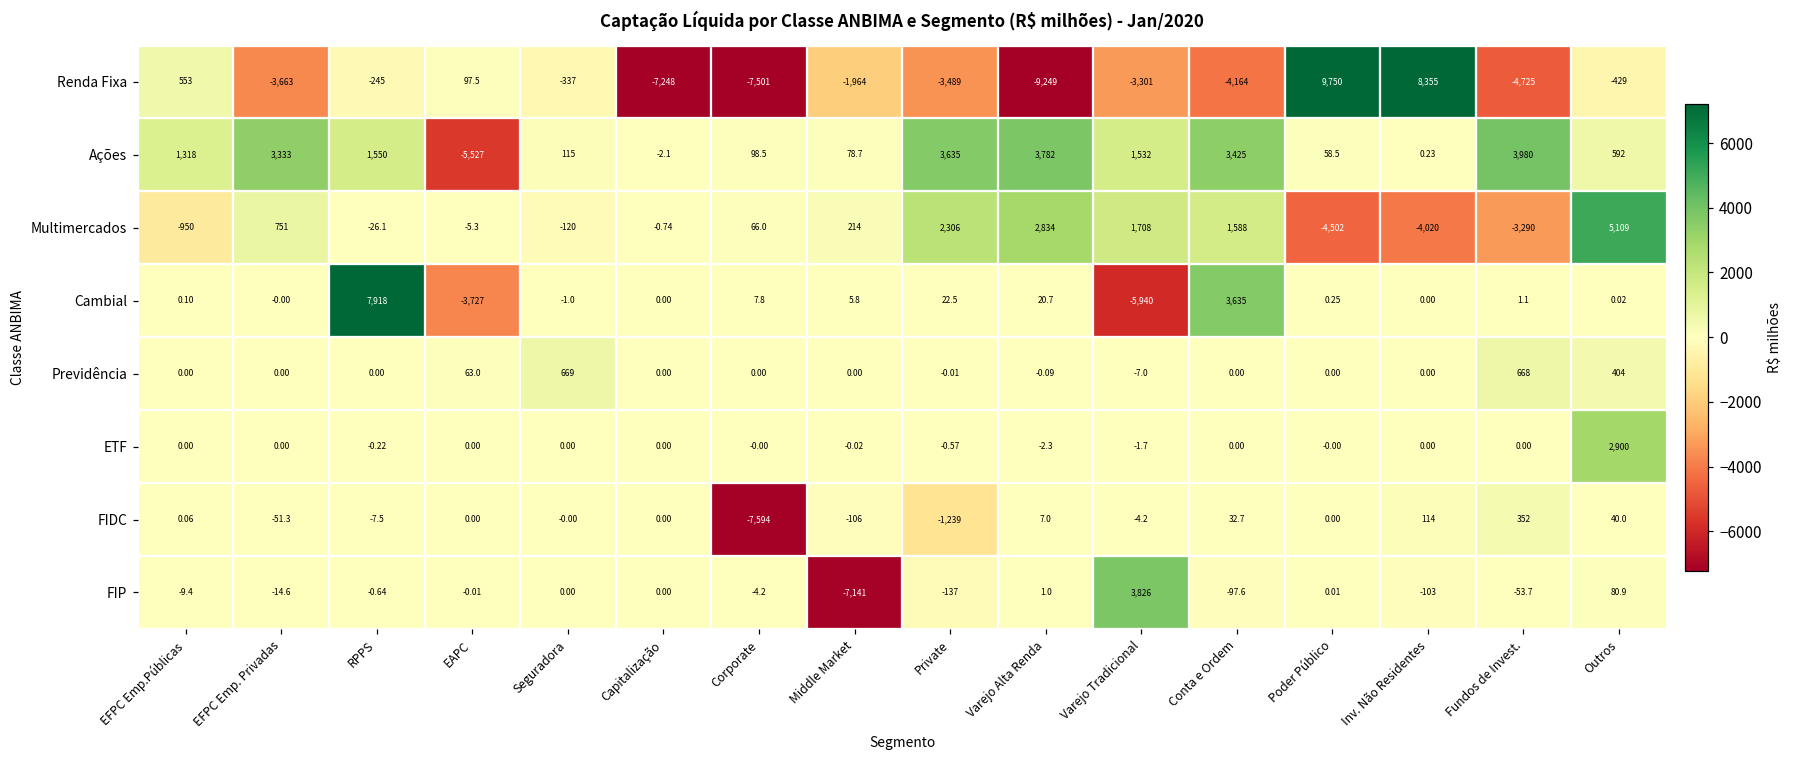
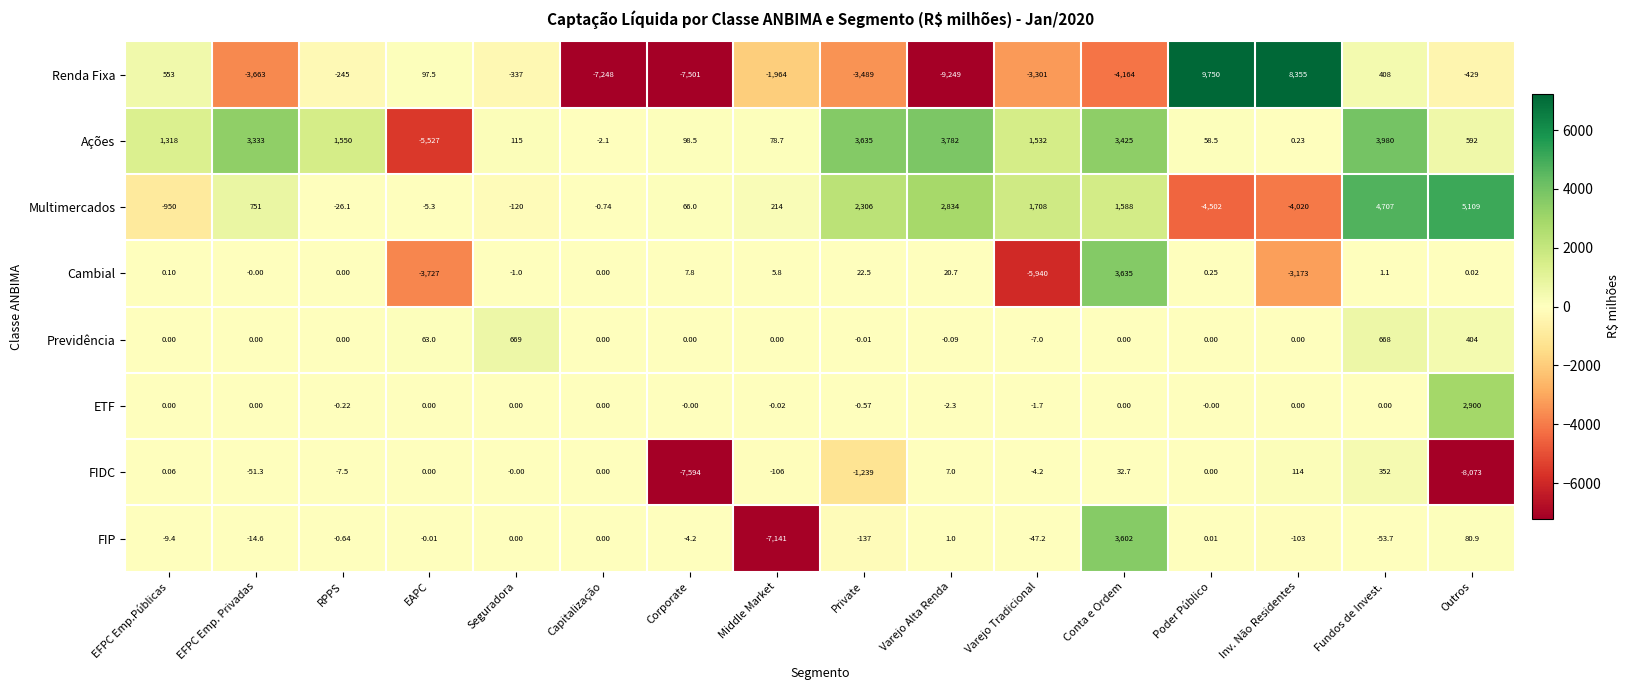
Renda Fixa, Fundos de Invest.: -4,725 -> 408
Multimercados, Fundos de Invest.: -3,290 -> 4,707
Cambial, RPPS: 7,918 -> 0.00
Cambial, Inv. Não Residentes: 0.00 -> -3,173
FIDC, Outros: 40.0 -> -8,073
FIP, Varejo Tradicional: 3,826 -> -47.2
FIP, Conta e Ordem: -97.6 -> 3,602
